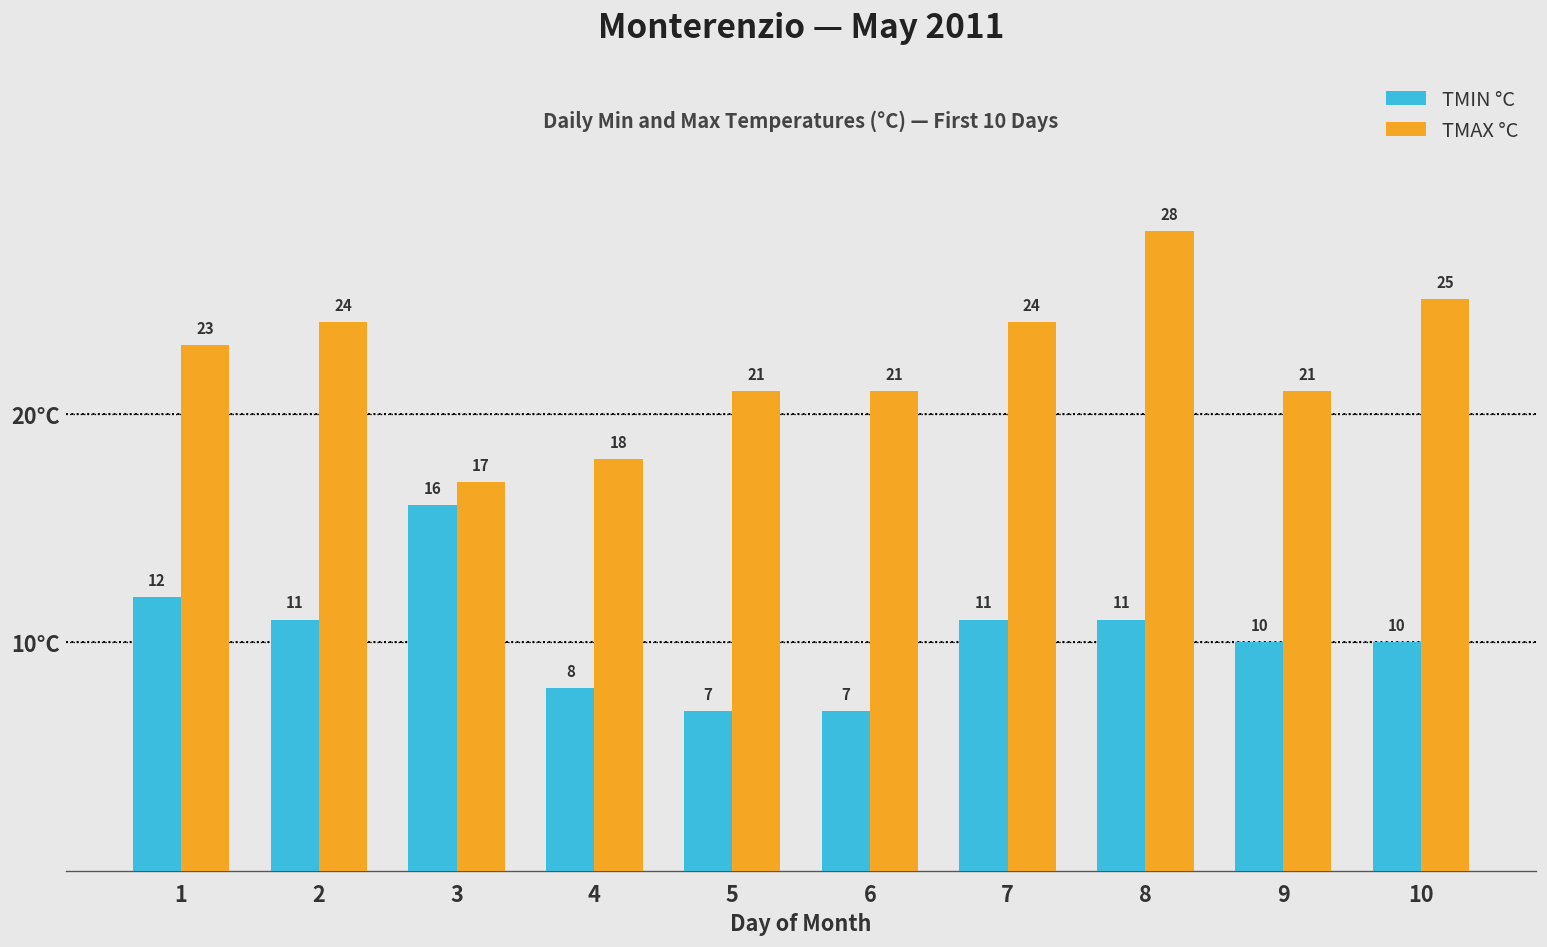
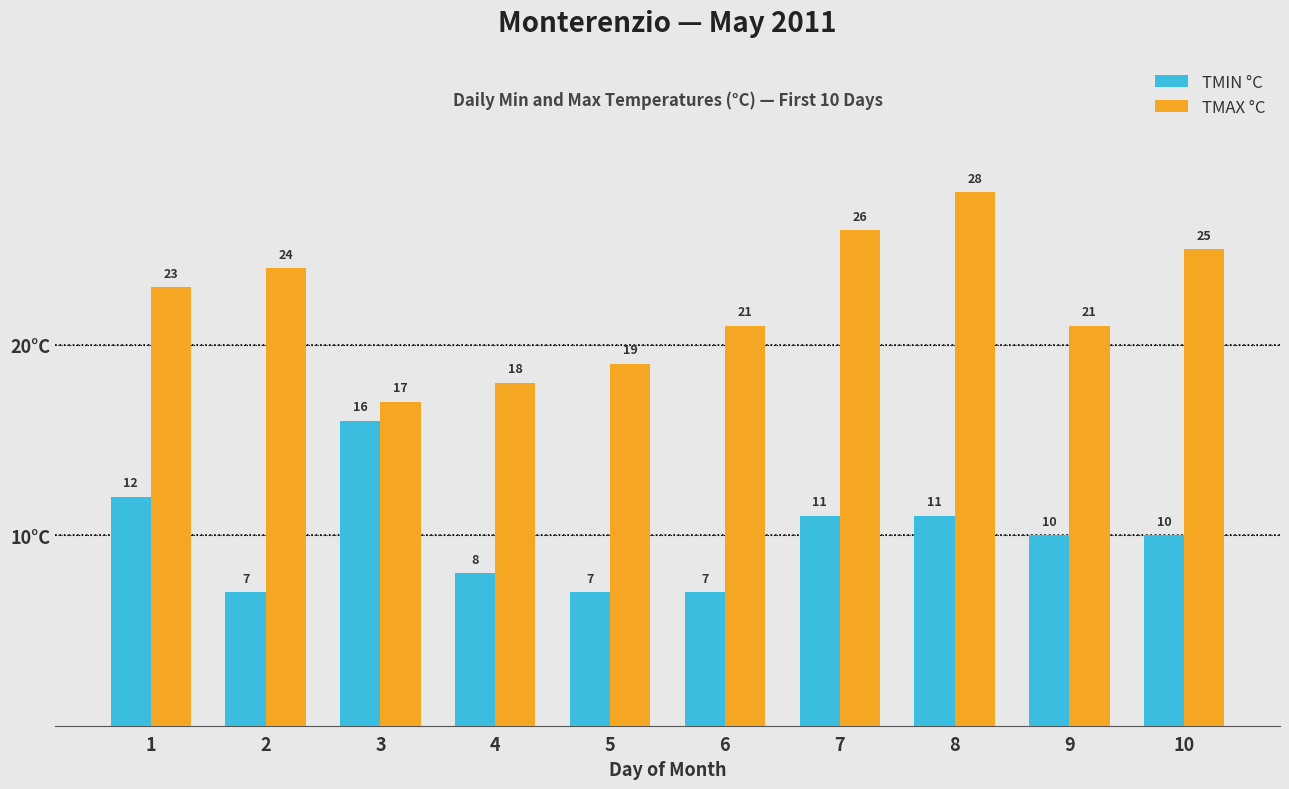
TMIN °C, 2: 11 -> 7
TMAX °C, 5: 21 -> 19
TMAX °C, 7: 24 -> 26
